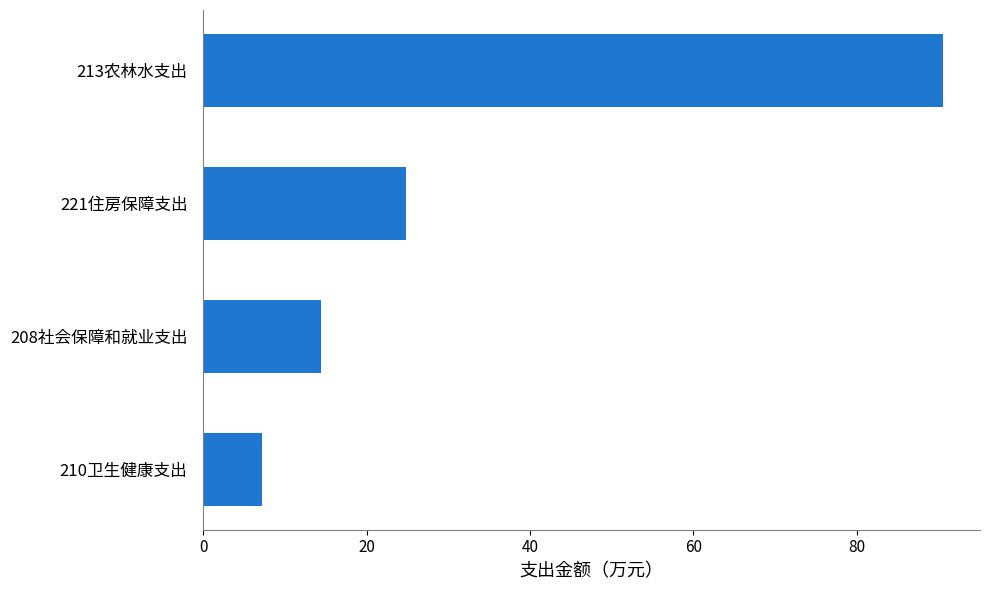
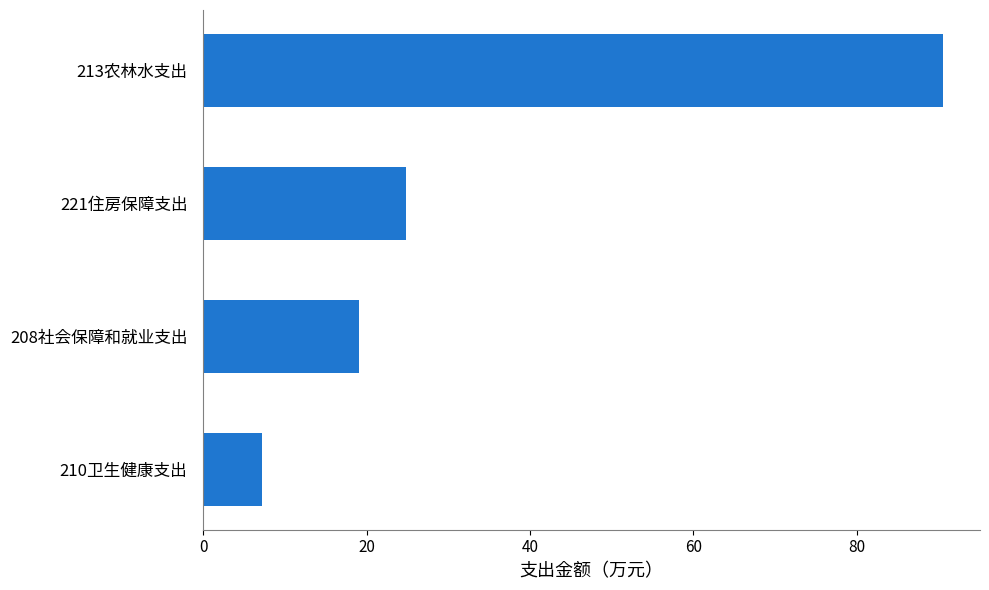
208社会保障和就业支出: 14 -> 19
